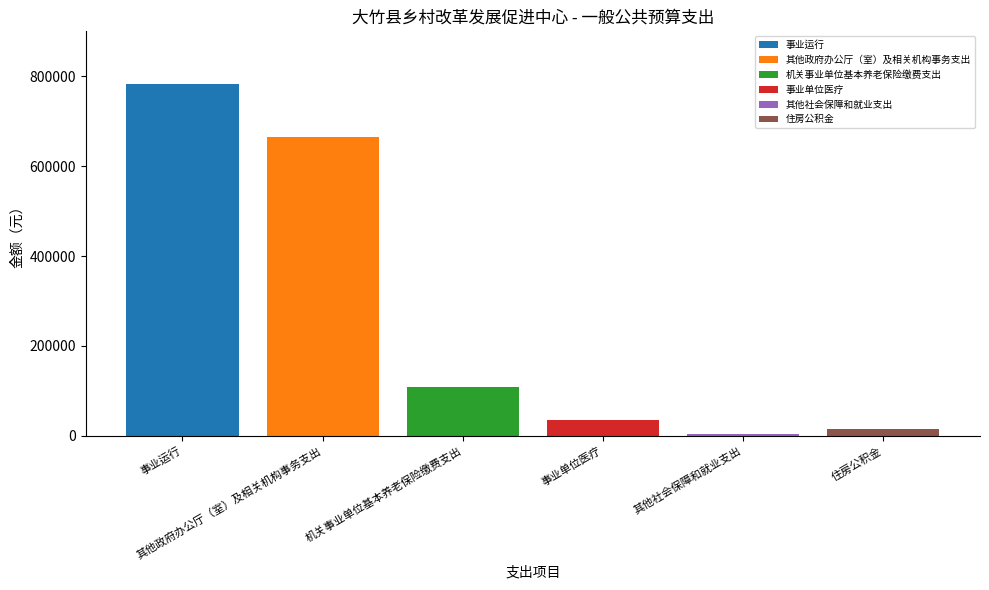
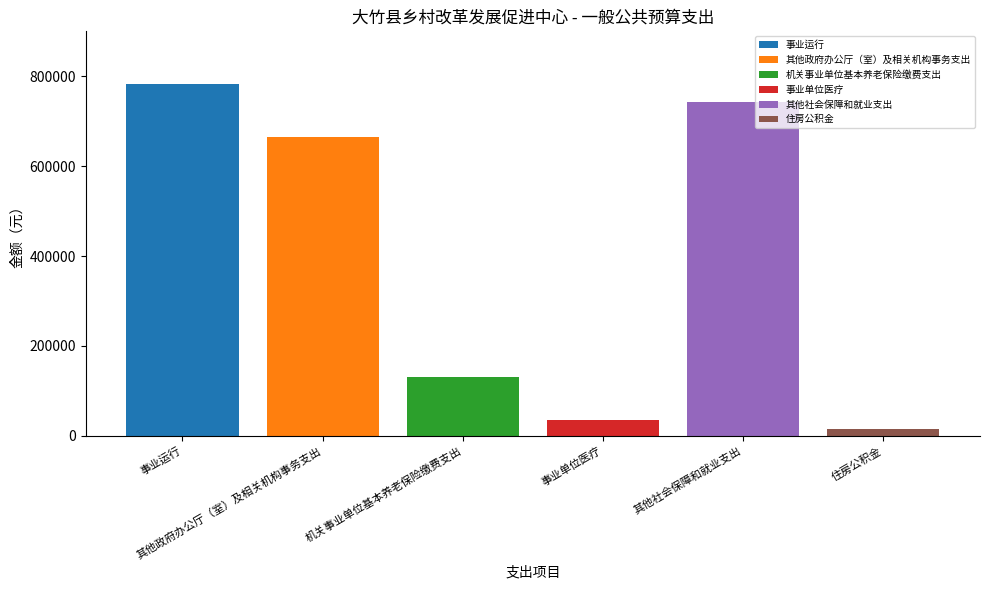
机关事业单位基本养老保险缴费支出: 110000 -> 130000
其他社会保障和就业支出: 0 -> 740000
